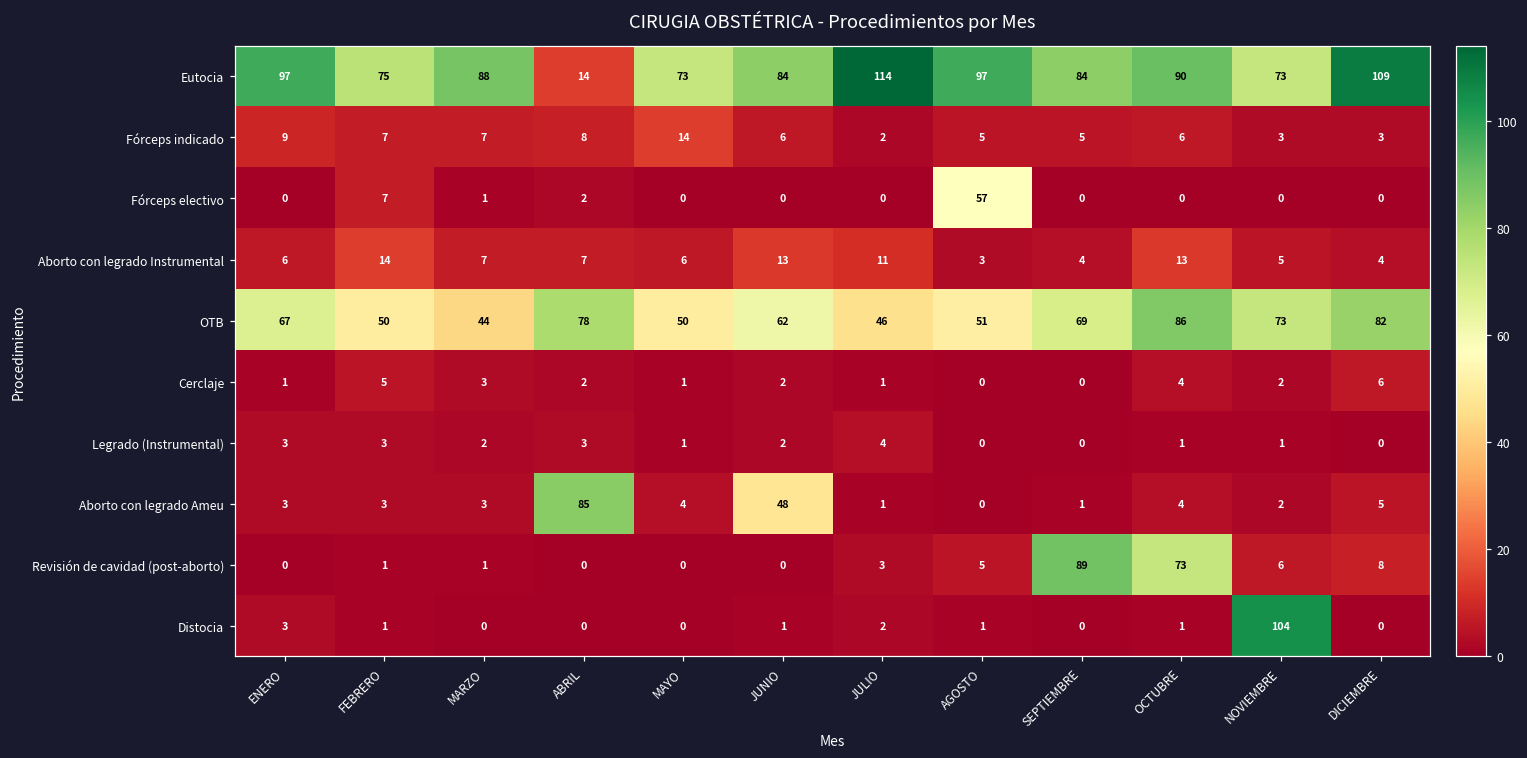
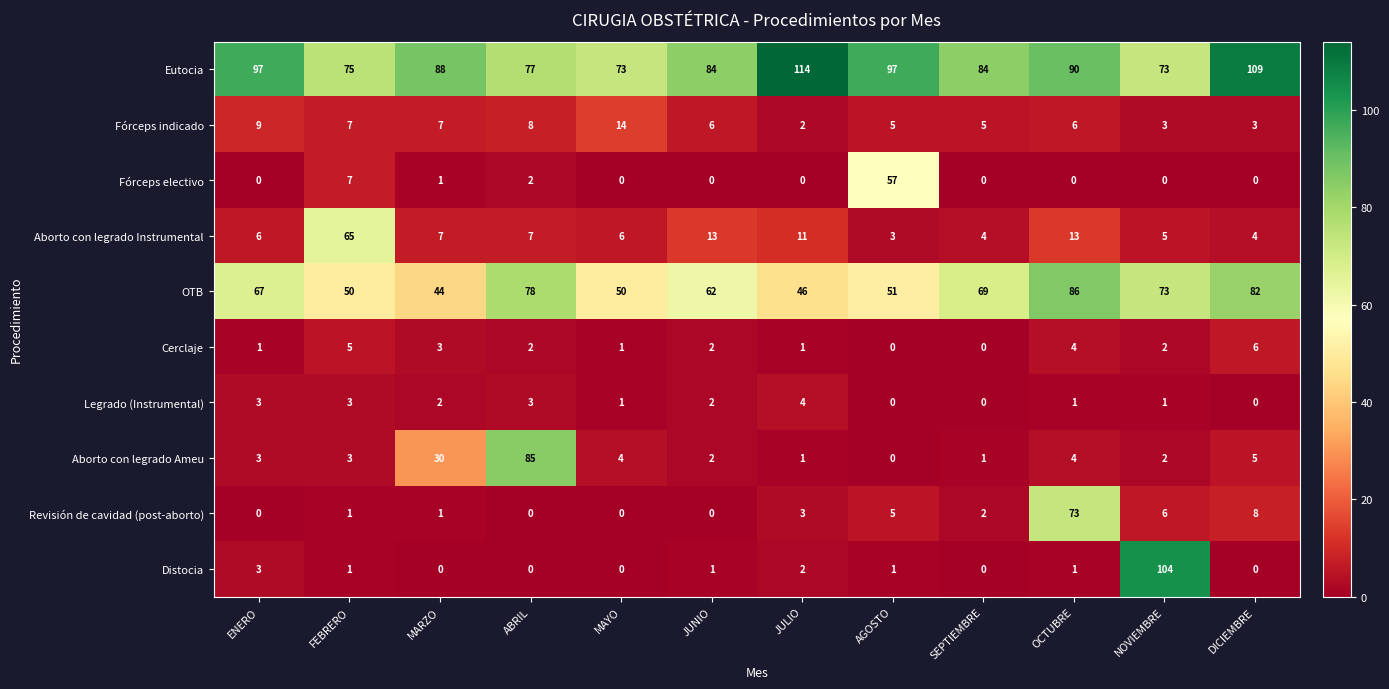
Eutocia, ABRIL: 14 -> 77
Aborto con legrado Instrumental, FEBRERO: 14 -> 65
Aborto con legrado Ameu, MARZO: 3 -> 30
Aborto con legrado Ameu, JUNIO: 48 -> 2
Revisión de cavidad (post-aborto), SEPTIEMBRE: 89 -> 2
